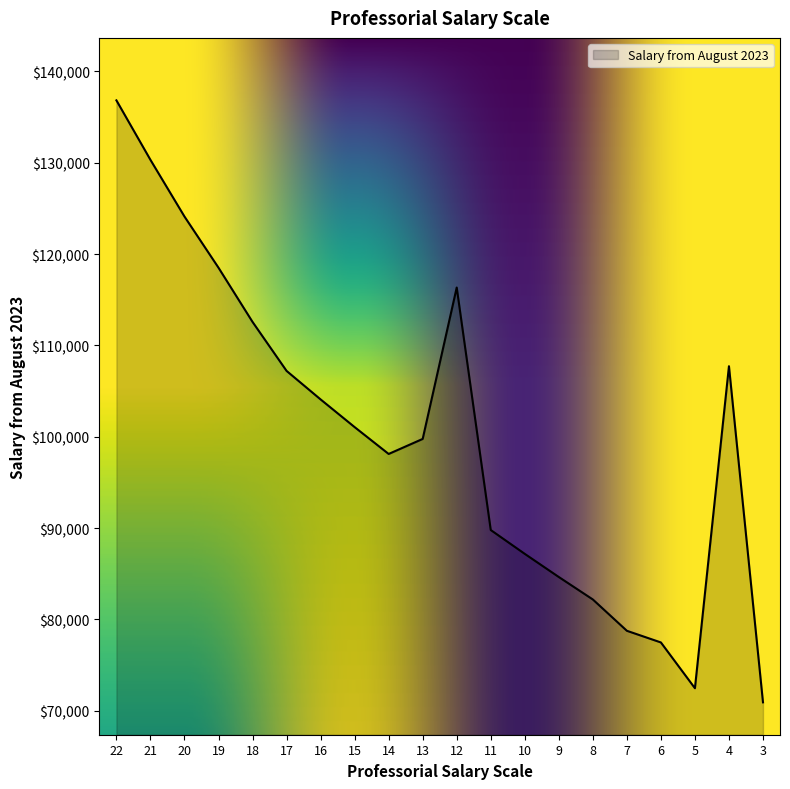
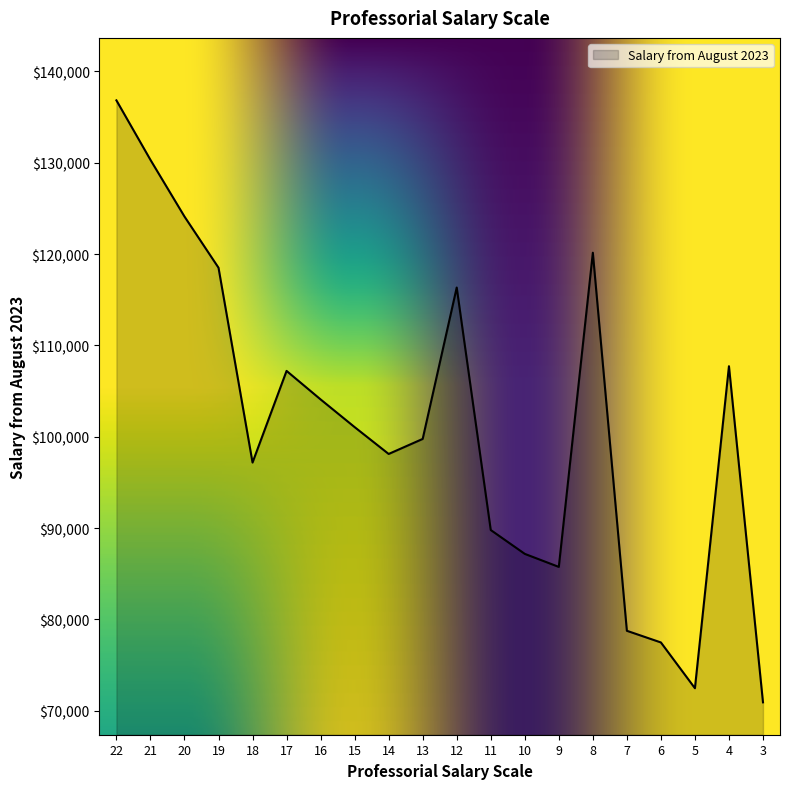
18: $113,000 -> $97,000
9: $85,000 -> $86,000
8: $82,000 -> $120,000
